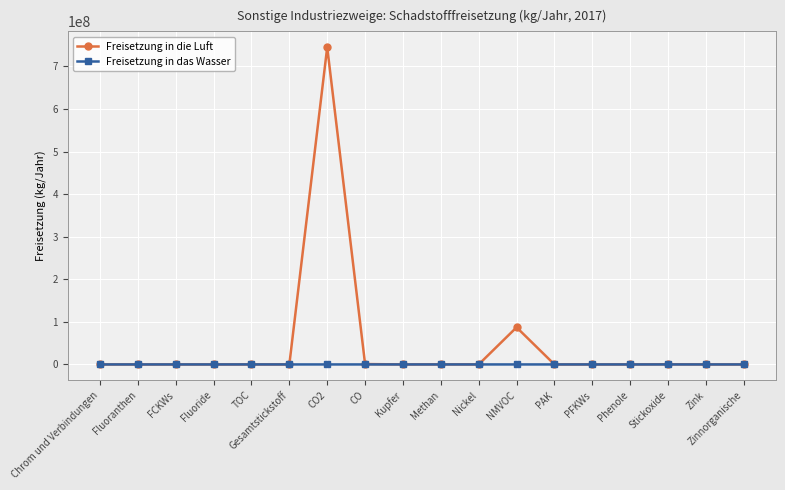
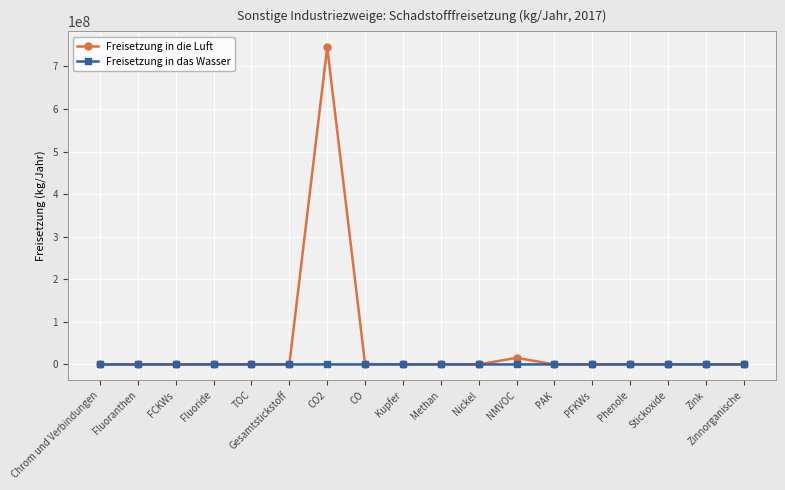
Freisetzung in die Luft, NMVOC: 90000000 -> 20000000
